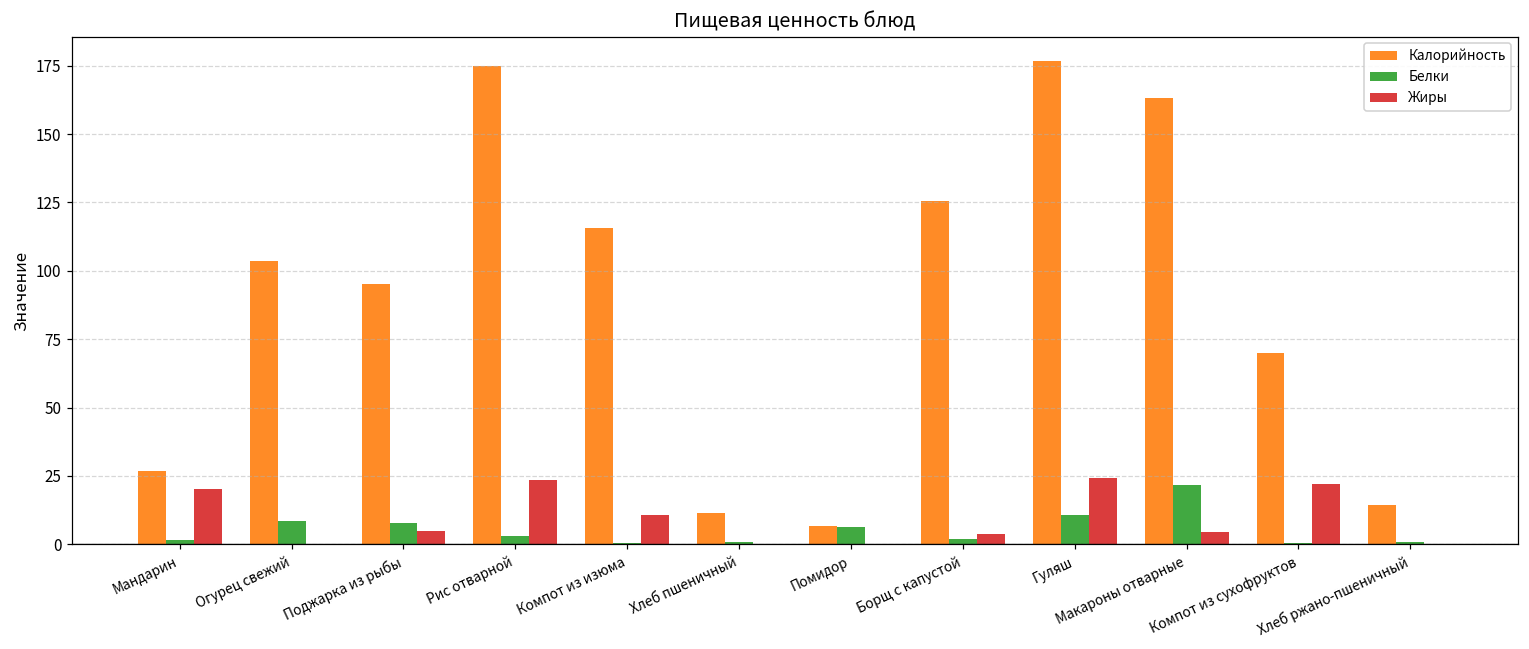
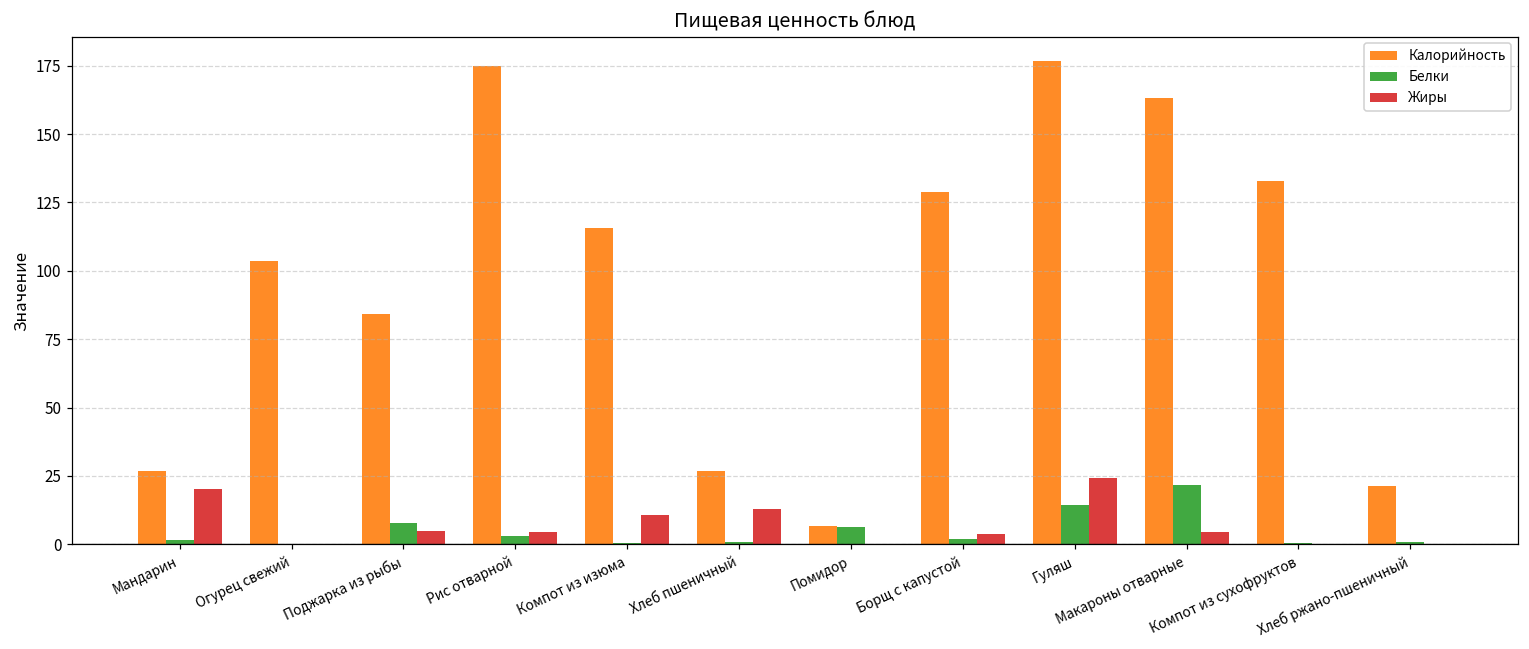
Белки, Огурец свежий: 8 -> 0
Калорийность, Поджарка из рыбы: 95 -> 84
Жиры, Рис отварной: 24 -> 4
Калорийность, Хлеб пшеничный: 12 -> 27
Жиры, Хлеб пшеничный: 0 -> 13
Калорийность, Борщ с капустой: 125 -> 129
Белки, Гуляш: 11 -> 15
Калорийность, Компот из сухофруктов: 70 -> 133
Жиры, Компот из сухофруктов: 22 -> 0
Калорийность, Хлеб ржано-пшеничный: 14 -> 21
